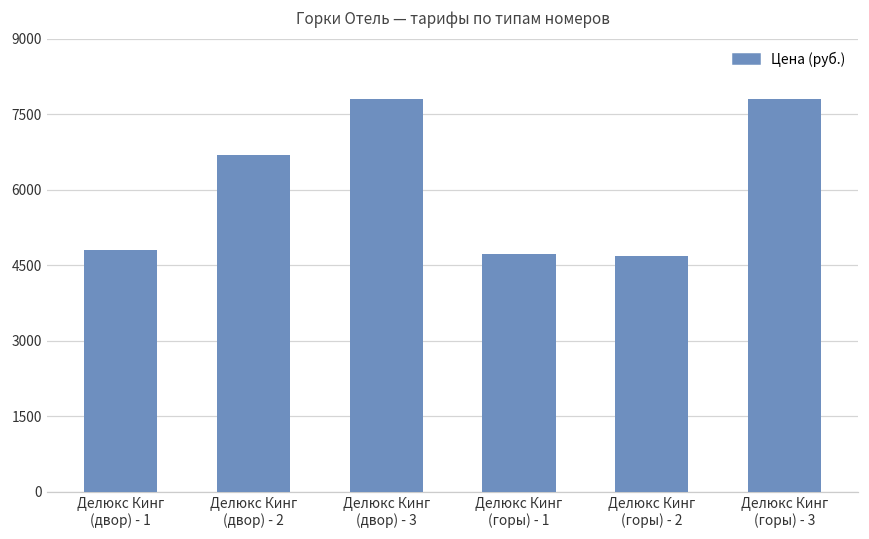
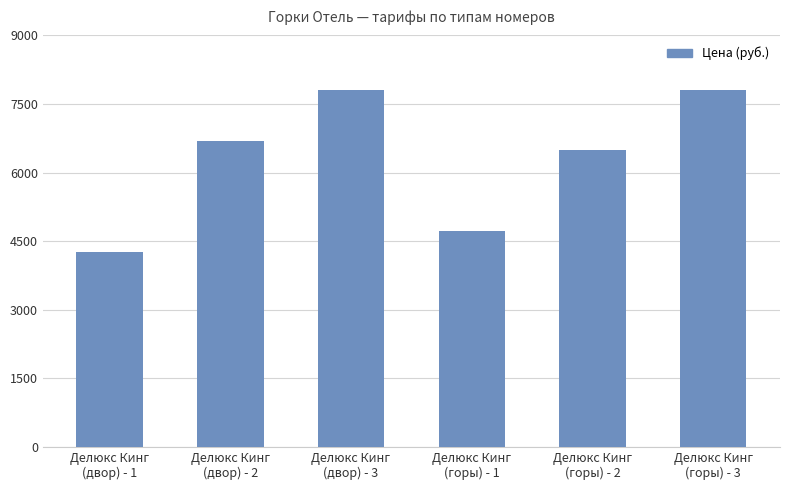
Делюкс Кинг (двор) - 1: 4800 -> 4300
Делюкс Кинг (горы) - 2: 4700 -> 6500
